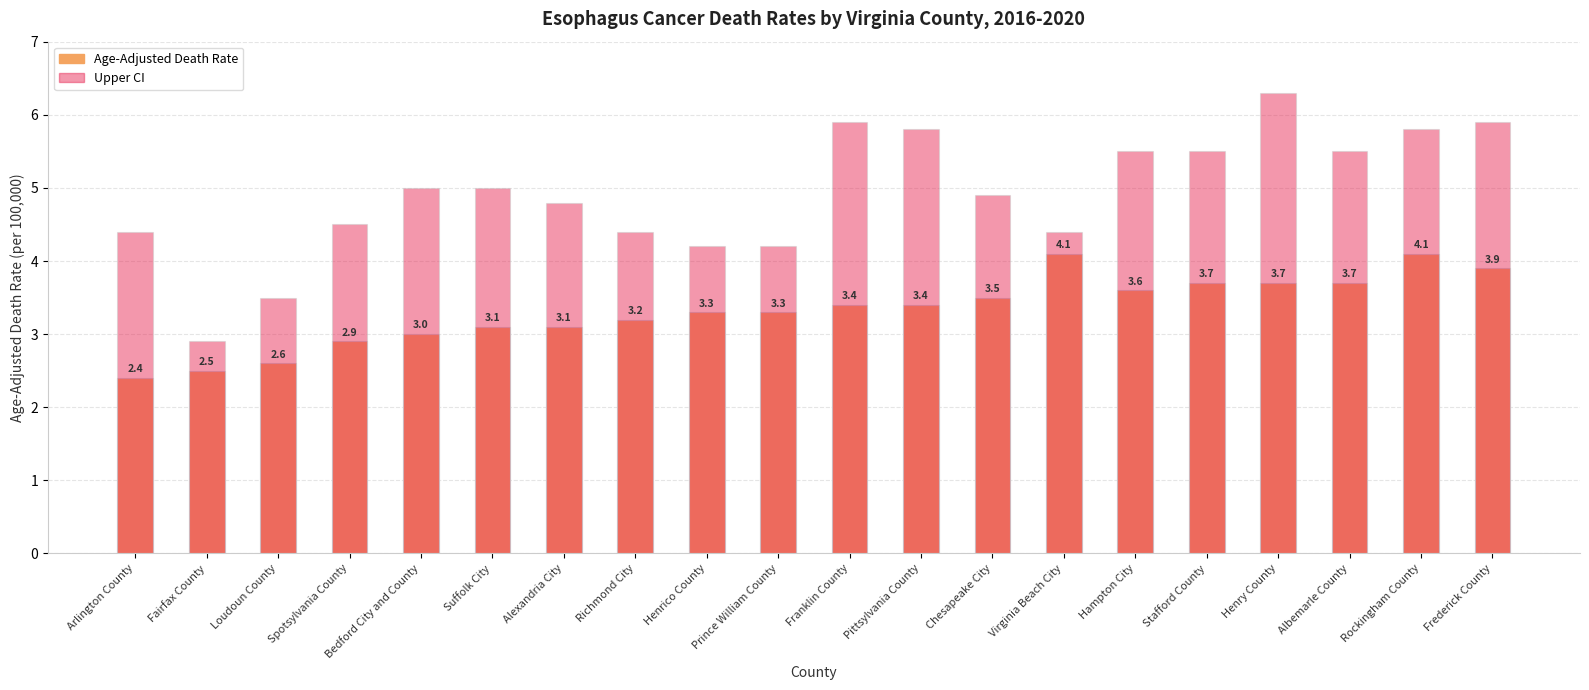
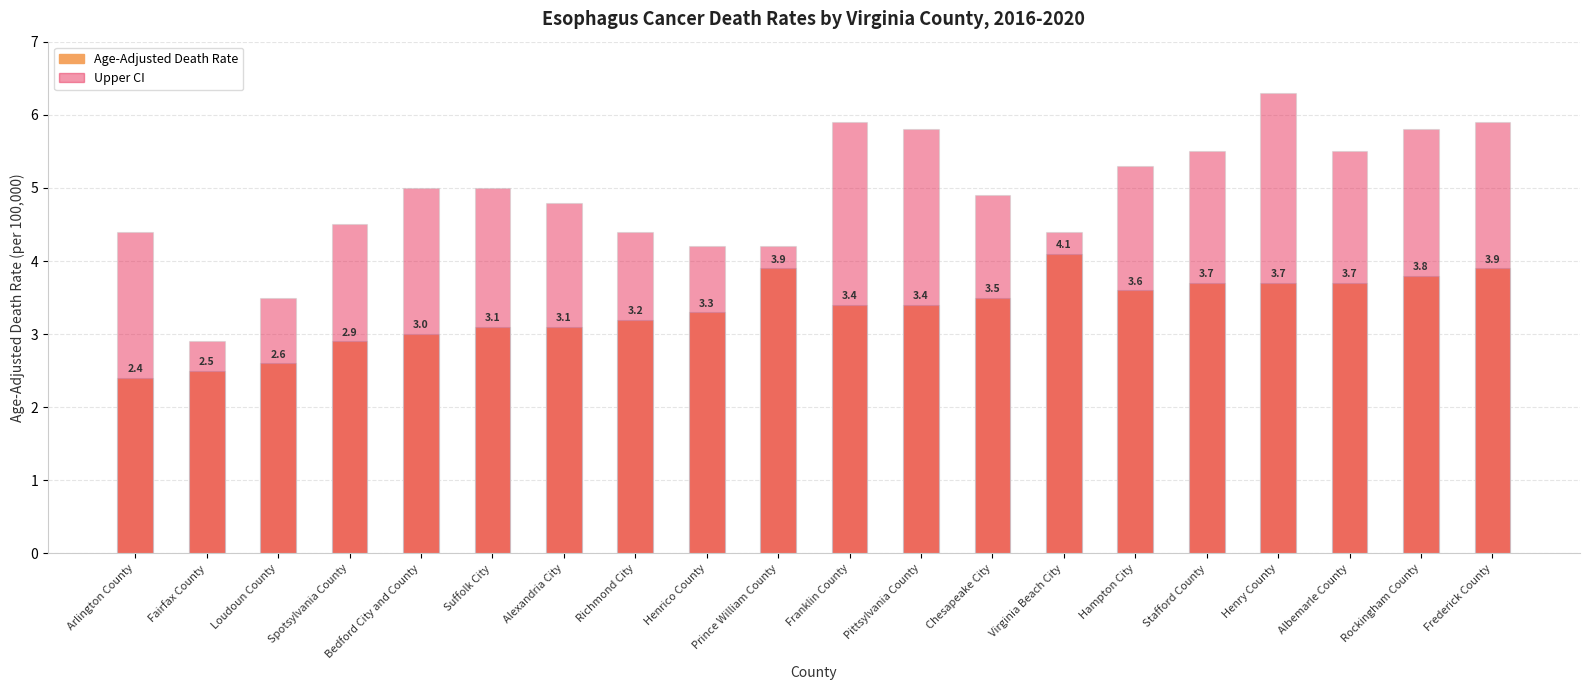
Age-Adjusted Death Rate, Prince William County: 3.3 -> 3.9
Upper CI, Hampton City: 5.5 -> 5.3
Age-Adjusted Death Rate, Rockingham County: 4.1 -> 3.8
